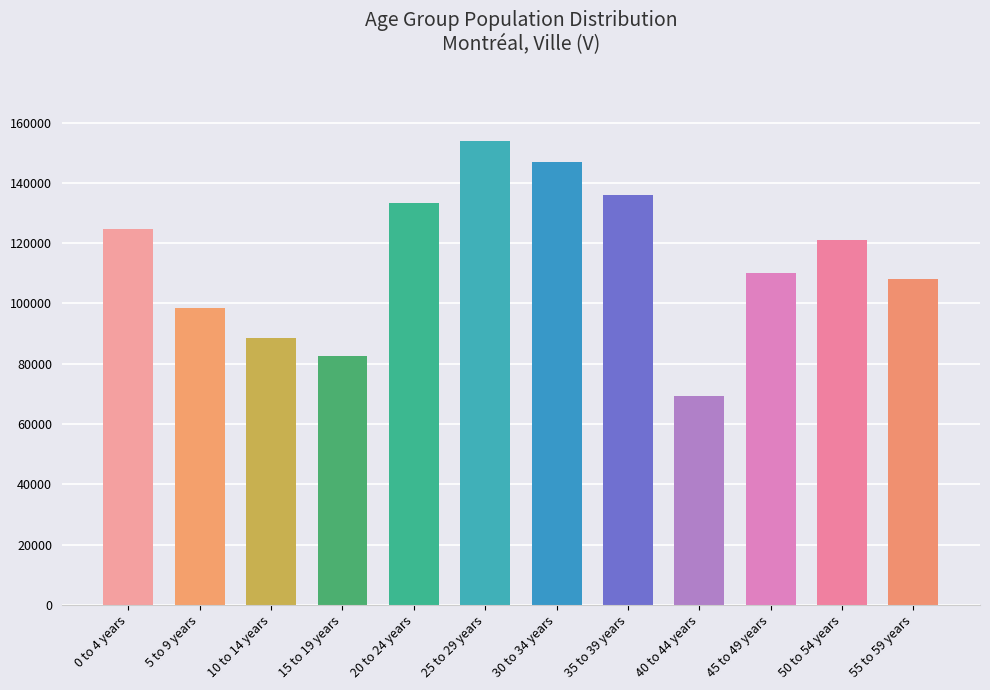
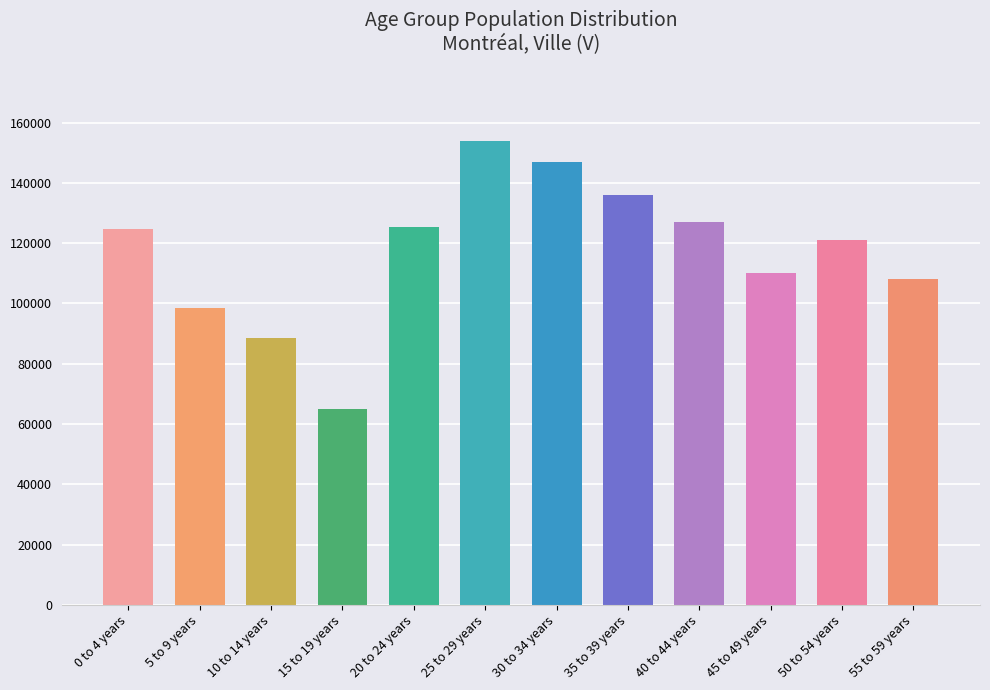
15 to 19 years: 82000 -> 65000
20 to 24 years: 133000 -> 125000
40 to 44 years: 69000 -> 127000
